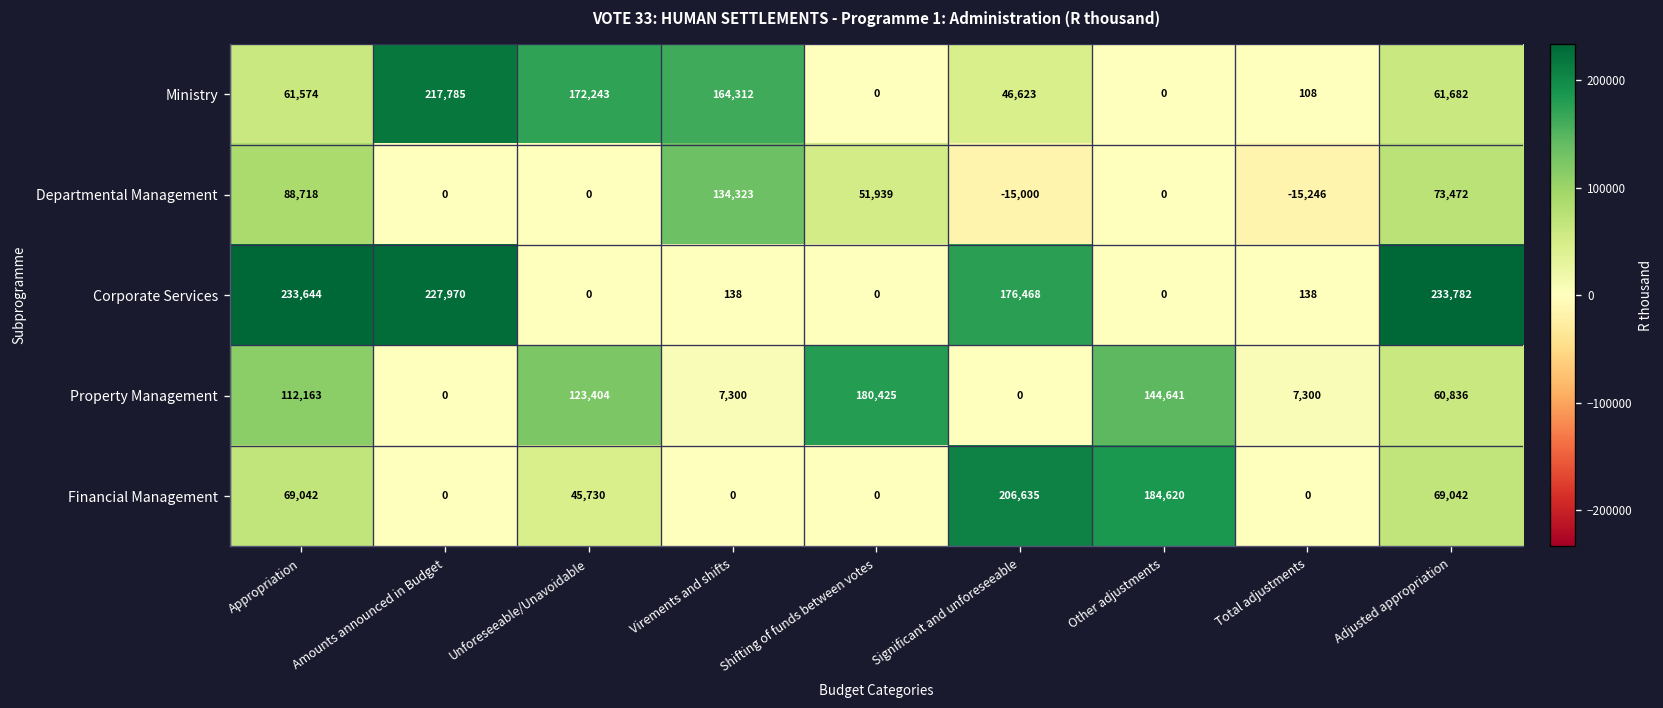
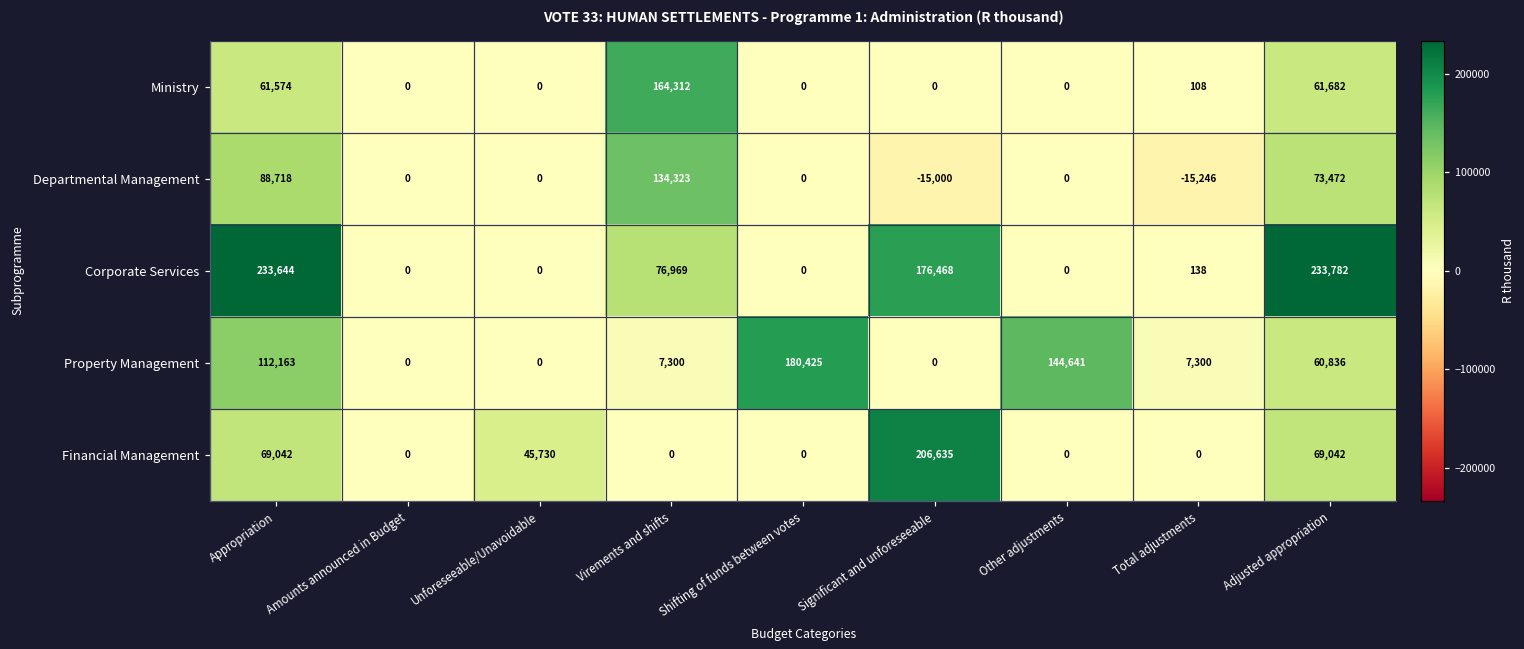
Ministry, Amounts announced in Budget: 217,785 -> 0
Ministry, Unforeseeable/Unavoidable: 172,243 -> 0
Ministry, Significant and unforeseeable: 46,623 -> 0
Departmental Management, Shifting of funds between votes: 51,939 -> 0
Corporate Services, Amounts announced in Budget: 227,970 -> 0
Corporate Services, Virements and shifts: 138 -> 76,969
Property Management, Unforeseeable/Unavoidable: 123,404 -> 0
Financial Management, Other adjustments: 184,620 -> 0
